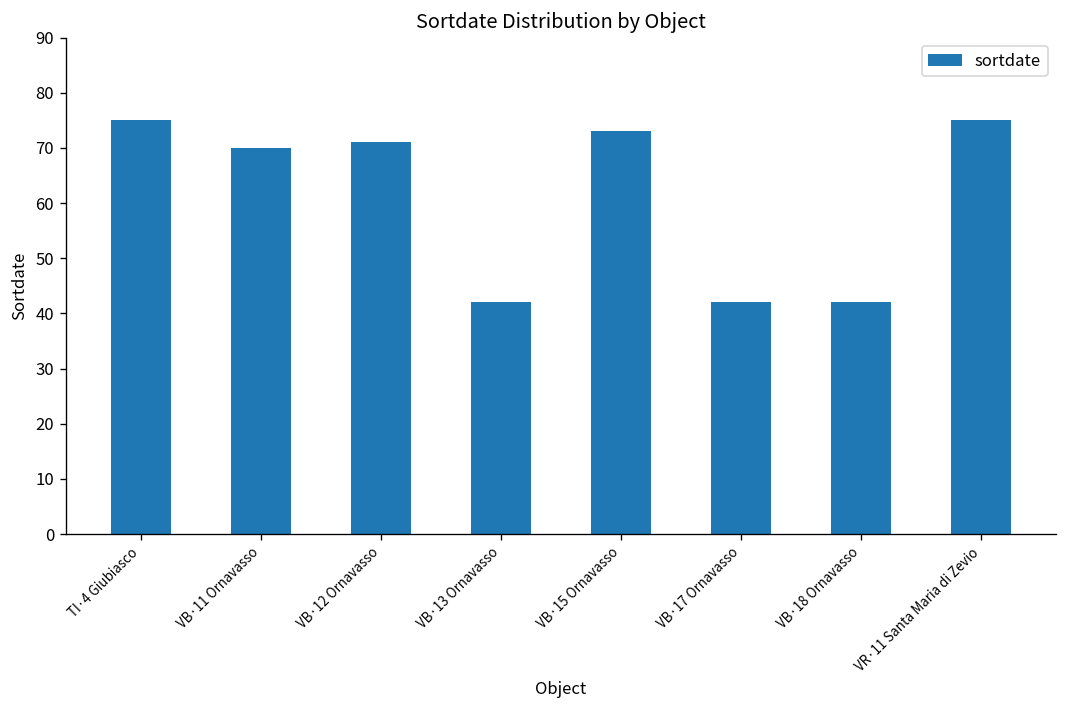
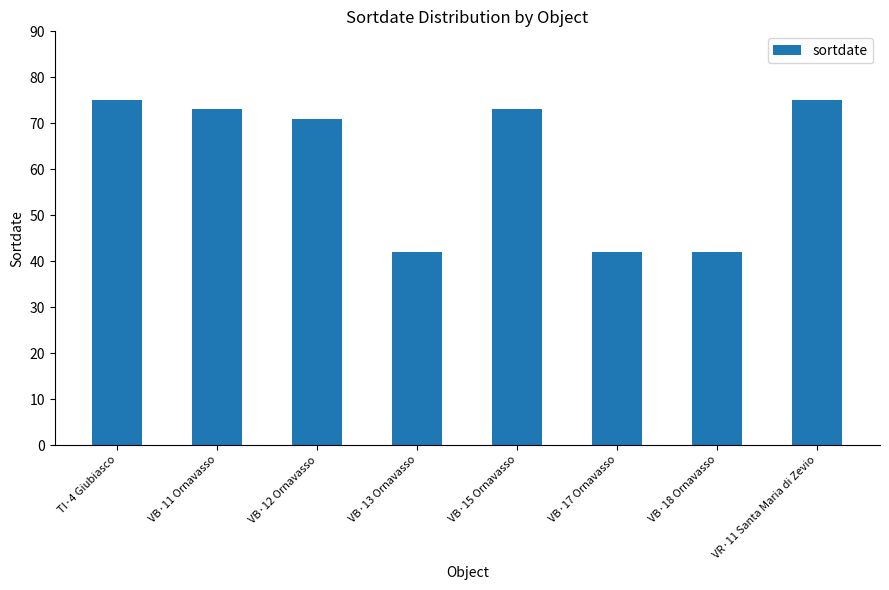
VB·11 Ornavasso: 70 -> 73
